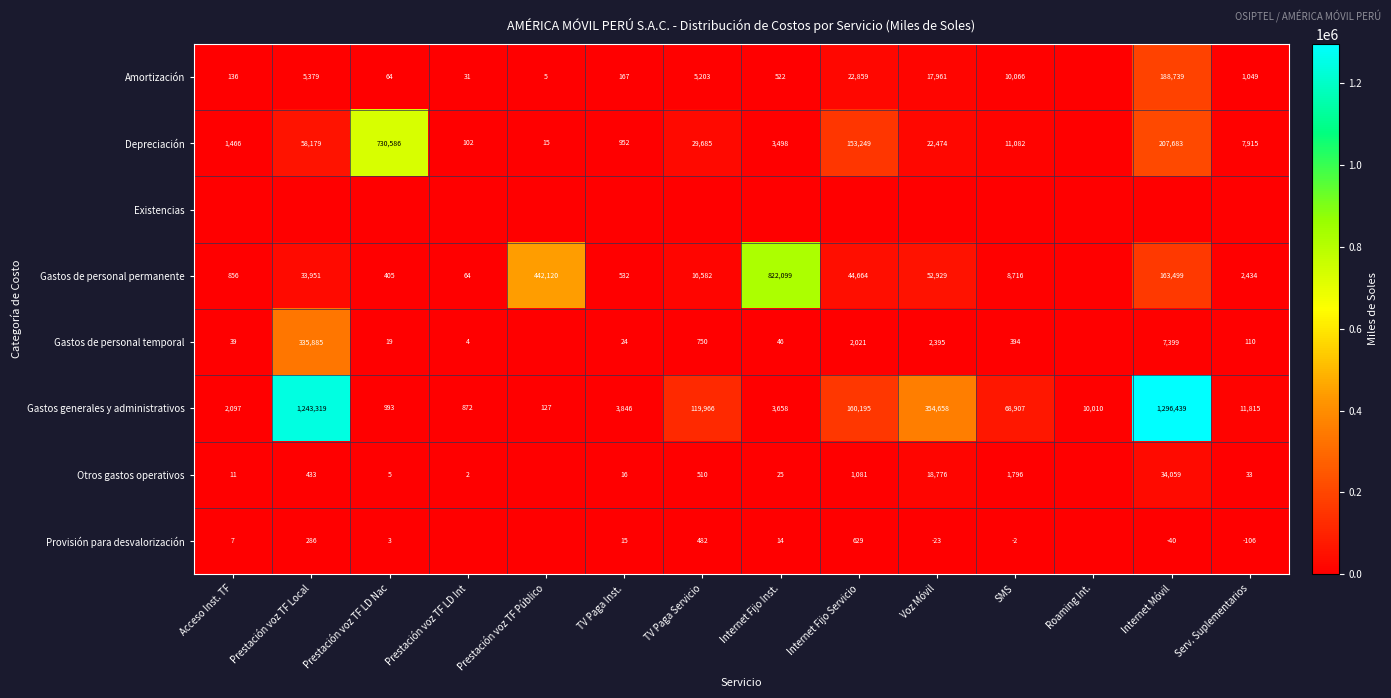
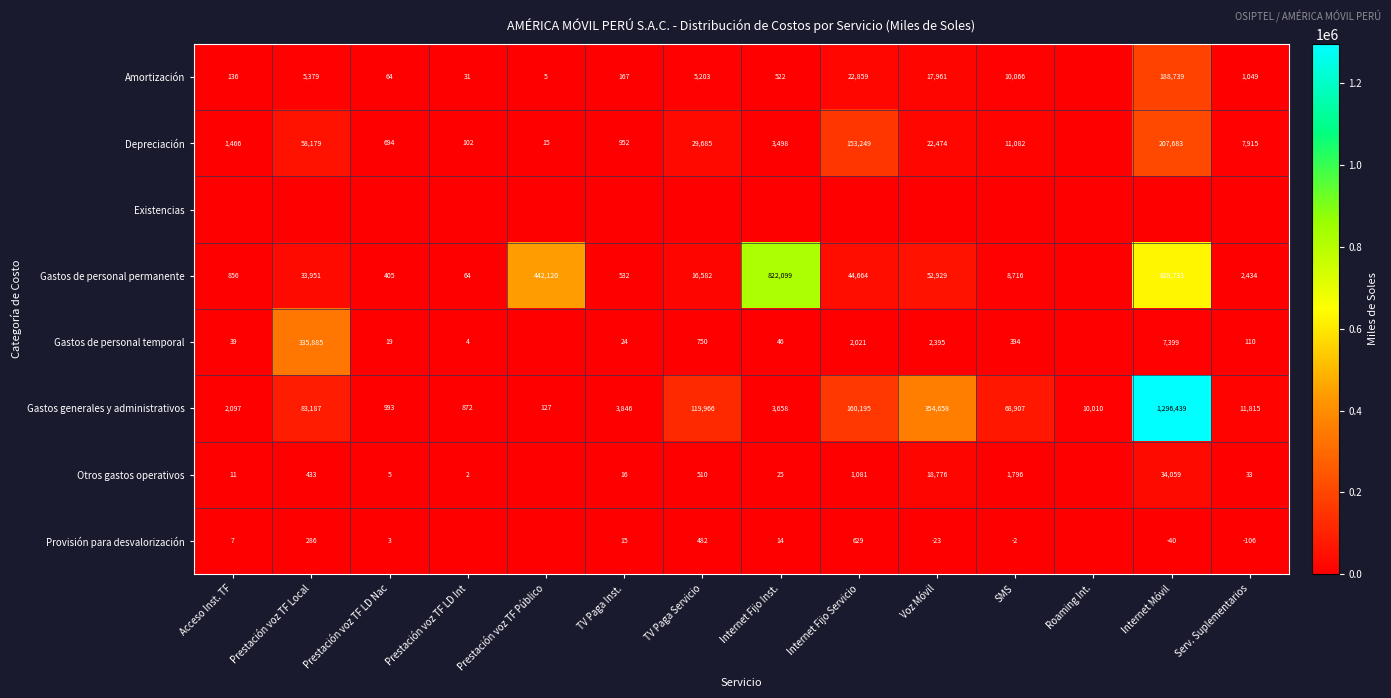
Depreciación, Prestación voz TF LD Nac: 730,586 -> 694
Gastos de personal permanente, Internet Móvil: 163,499 -> 628,733
Gastos generales y administrativos, Prestación voz TF Local: 1,243,319 -> 83,187
